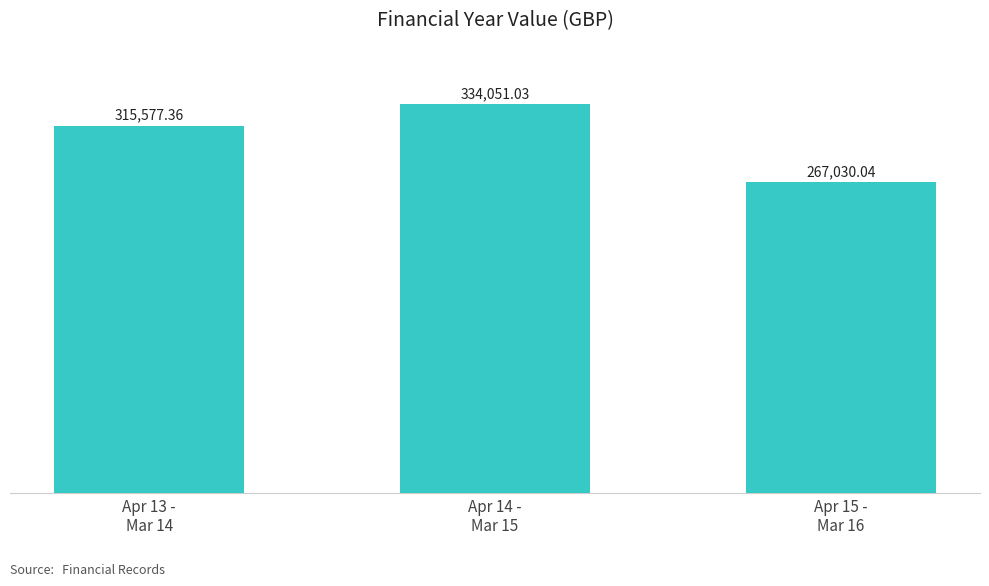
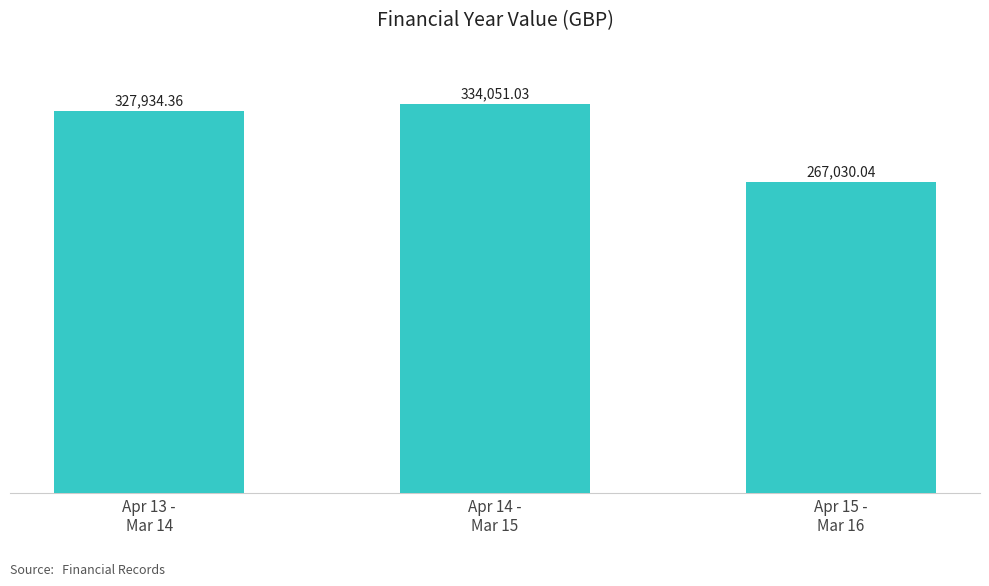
Apr 13 - Mar 14: 315,577.36 -> 327,934.36
